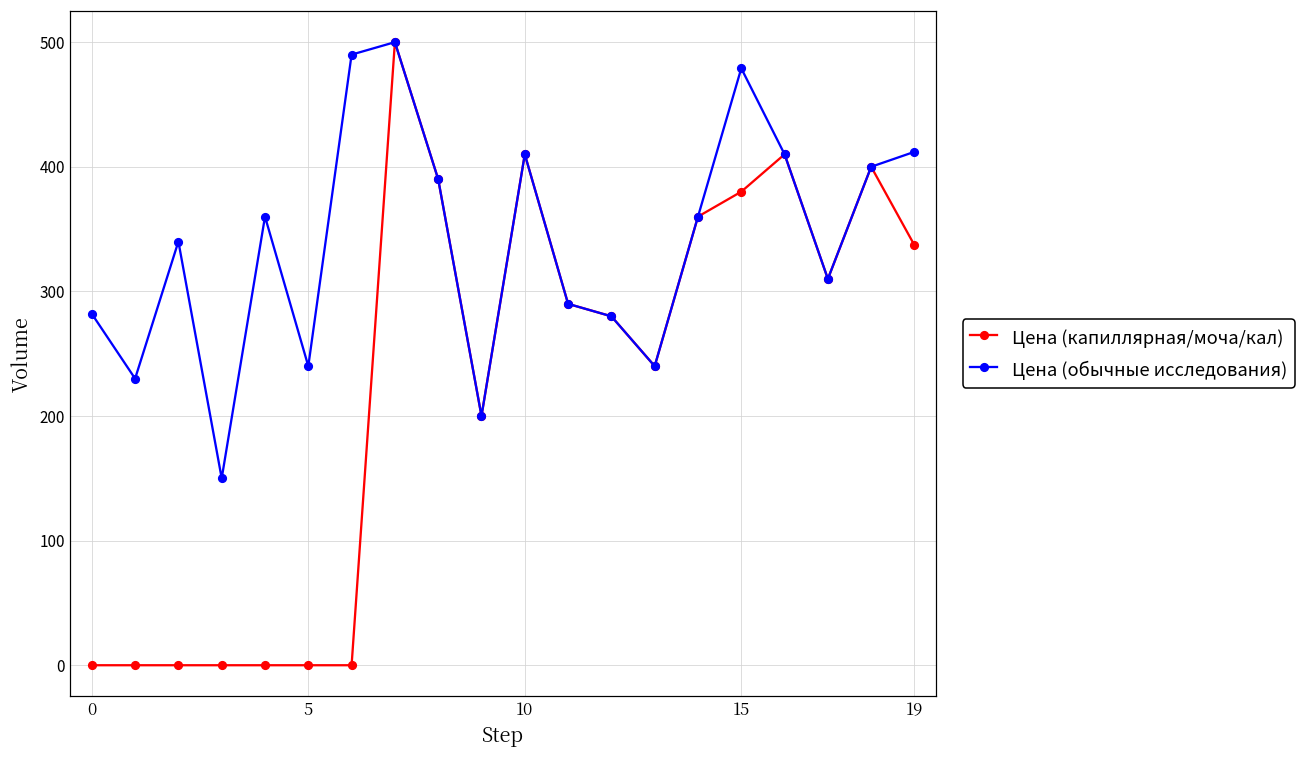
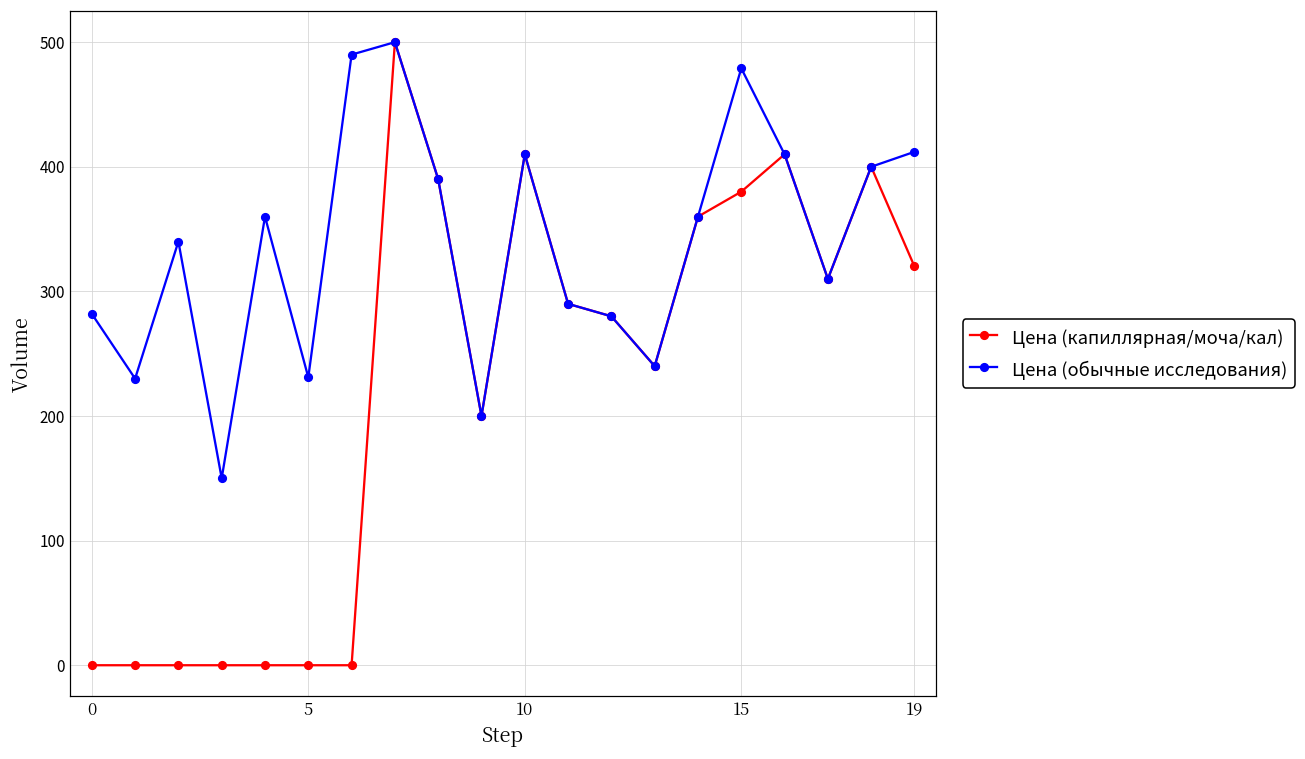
Цена (обычные исследования), 5: 240 -> 231
Цена (капиллярная/моча/кал), 19: 337 -> 320
